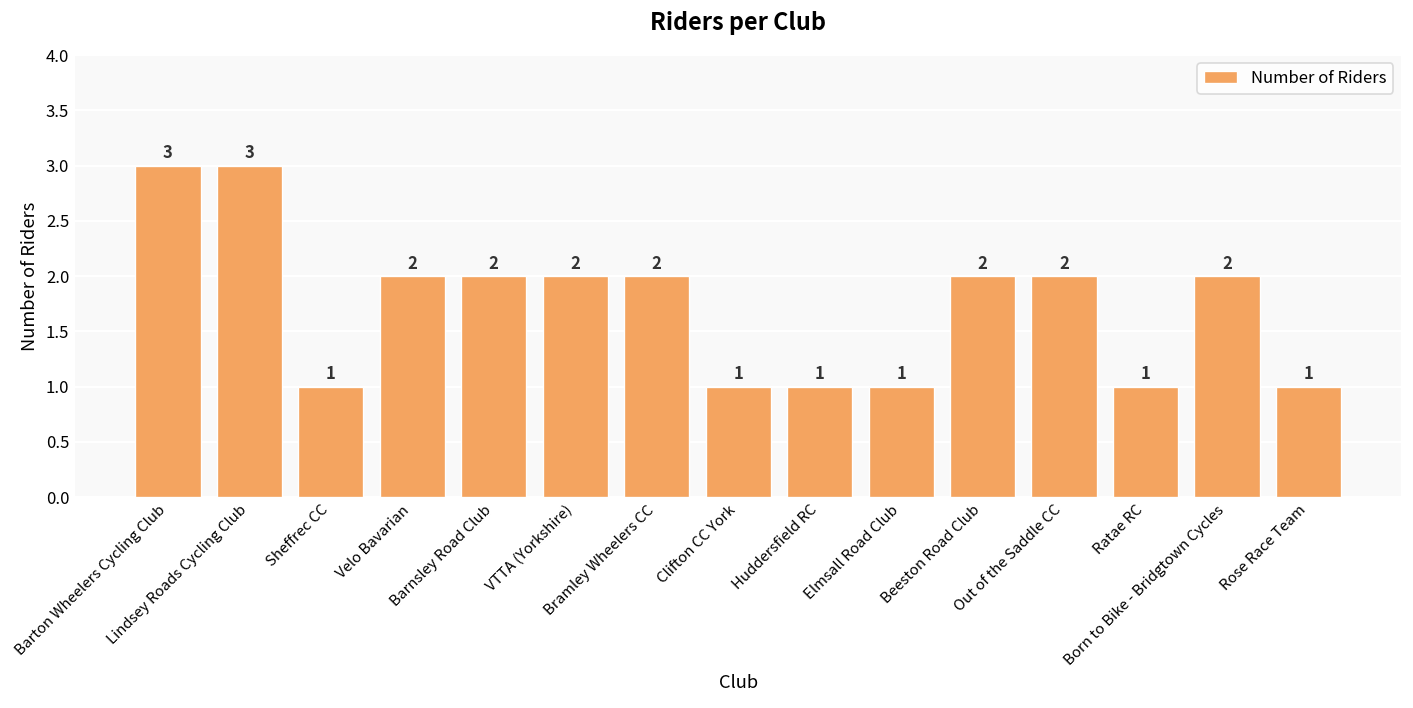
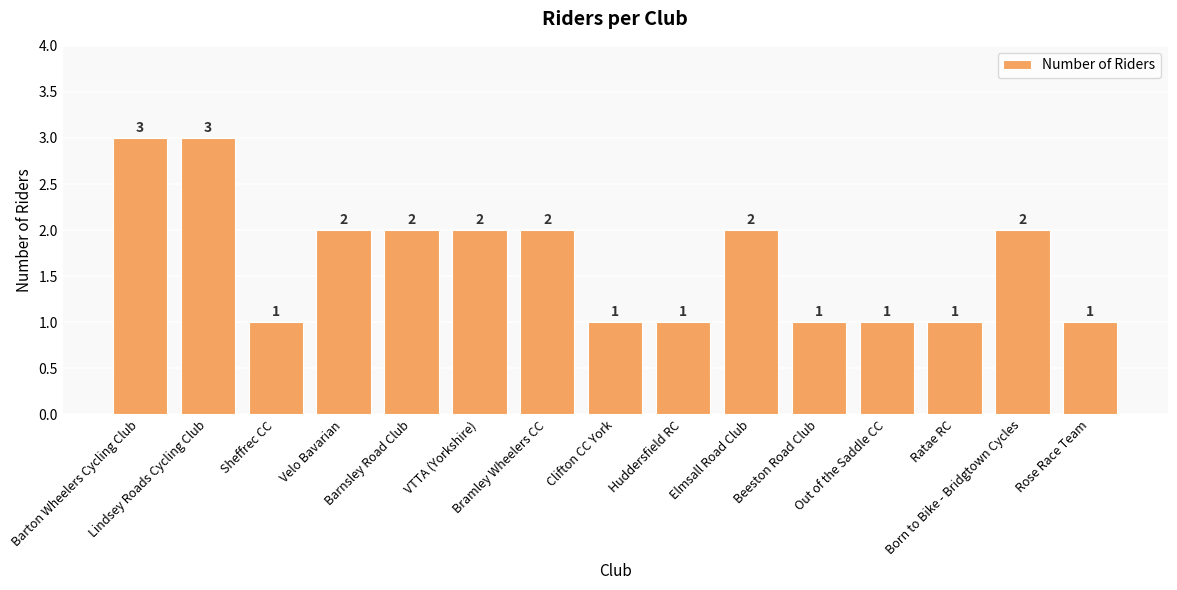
Elmsall Road Club: 1 -> 2
Beeston Road Club: 2 -> 1
Out of the Saddle CC: 2 -> 1
